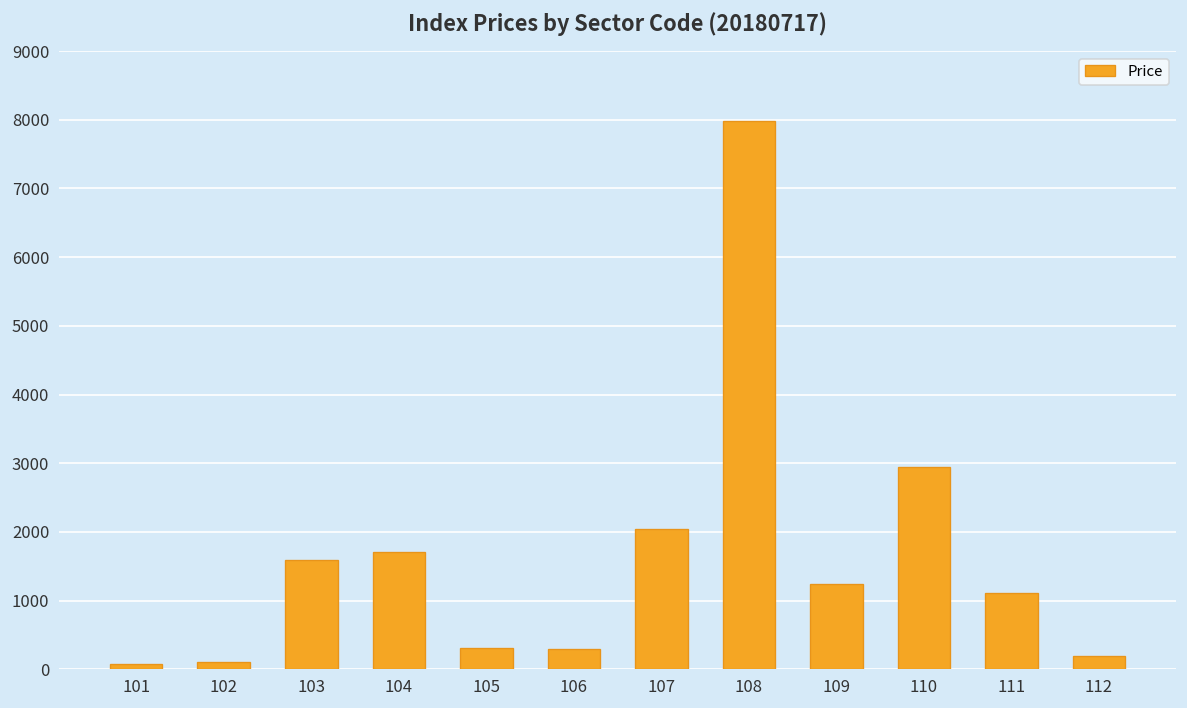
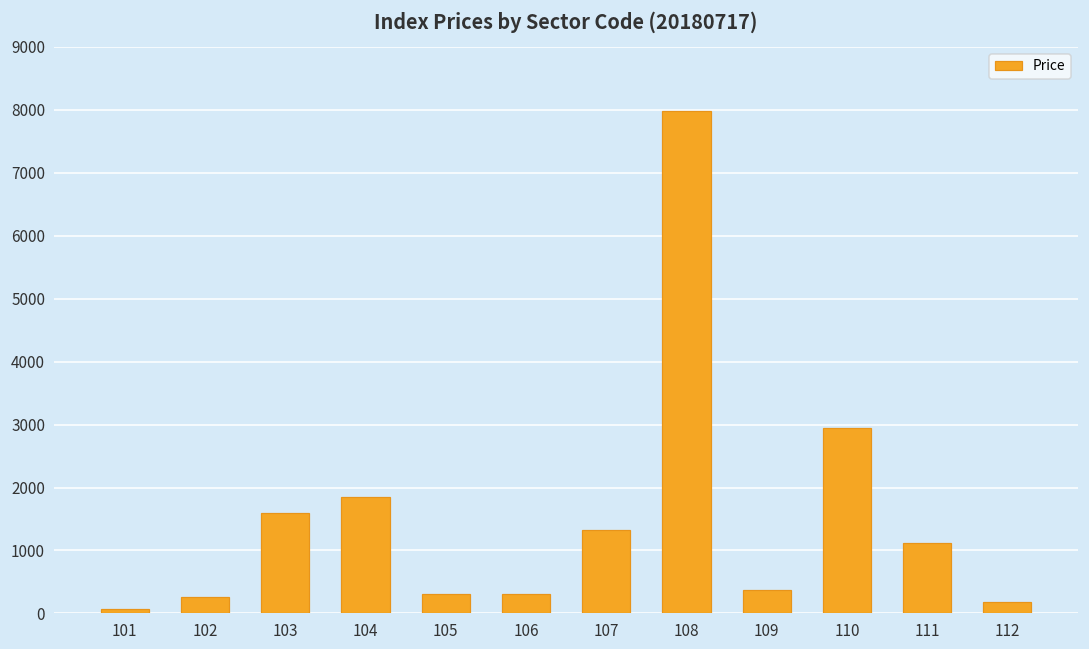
102: 100 -> 300
104: 1700 -> 1900
107: 2000 -> 1300
109: 1200 -> 400
